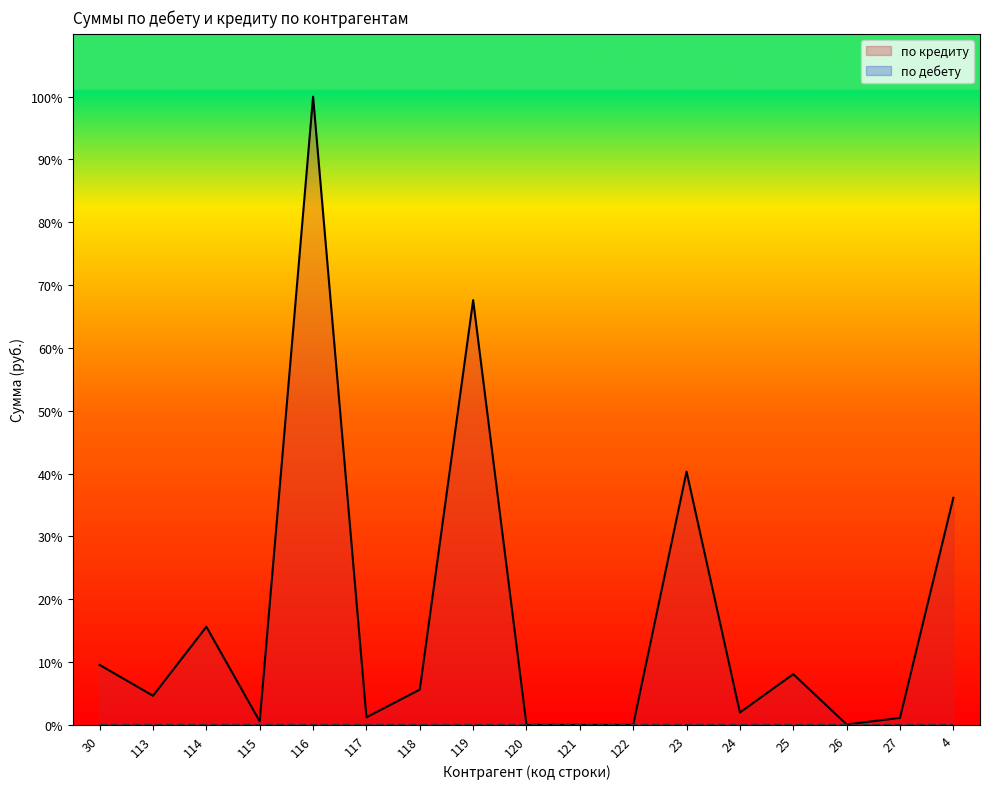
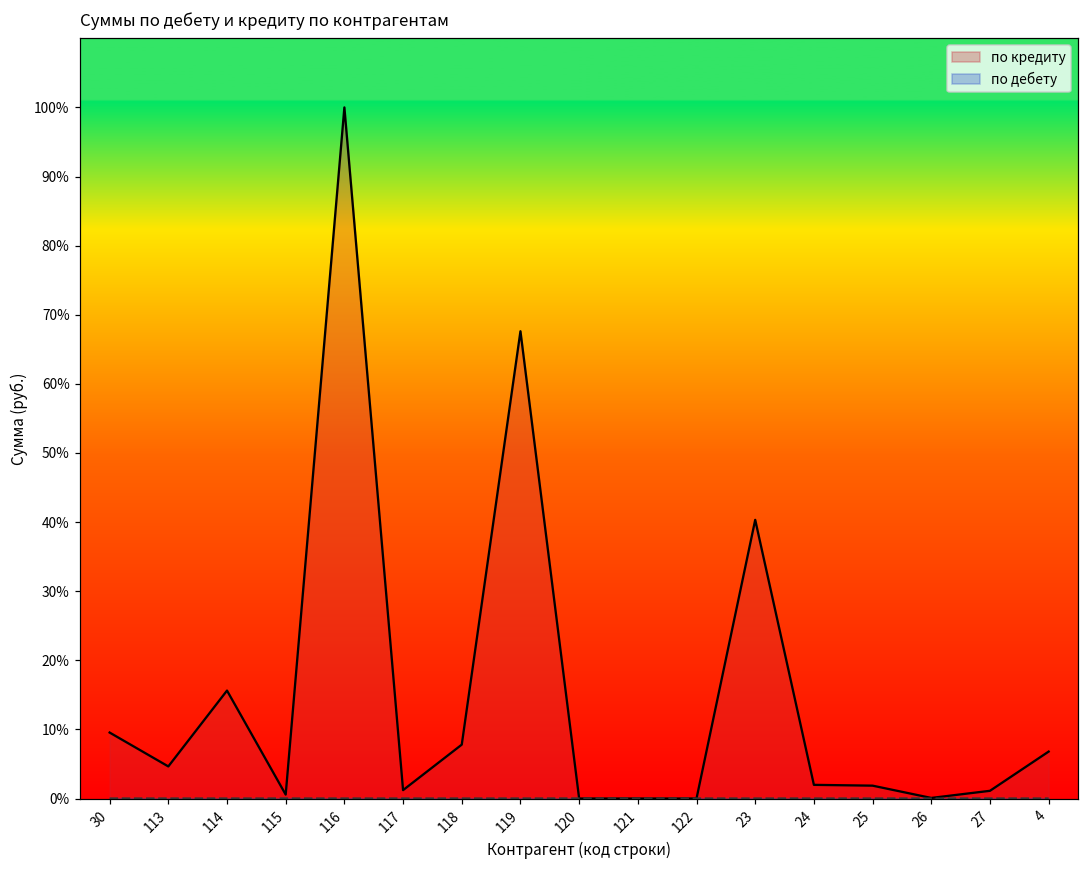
по кредиту, 118: 6% -> 8%
по кредиту, 25: 8% -> 2%
по кредиту, 4: 36% -> 7%
